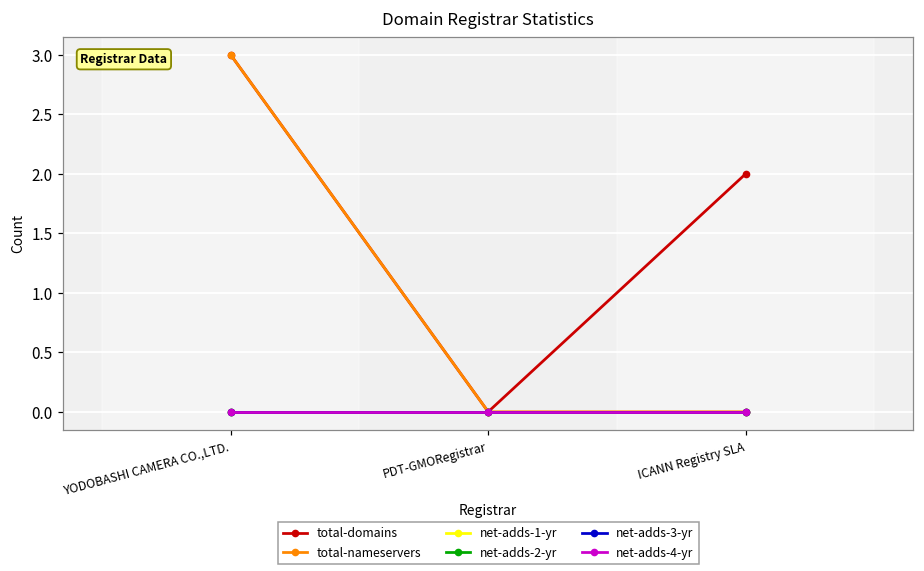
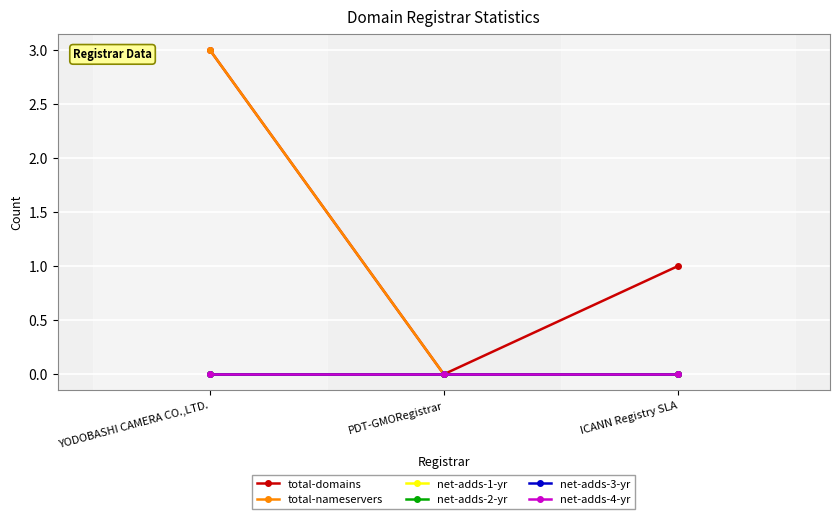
total-domains, ICANN Registry SLA: 2 -> 1
